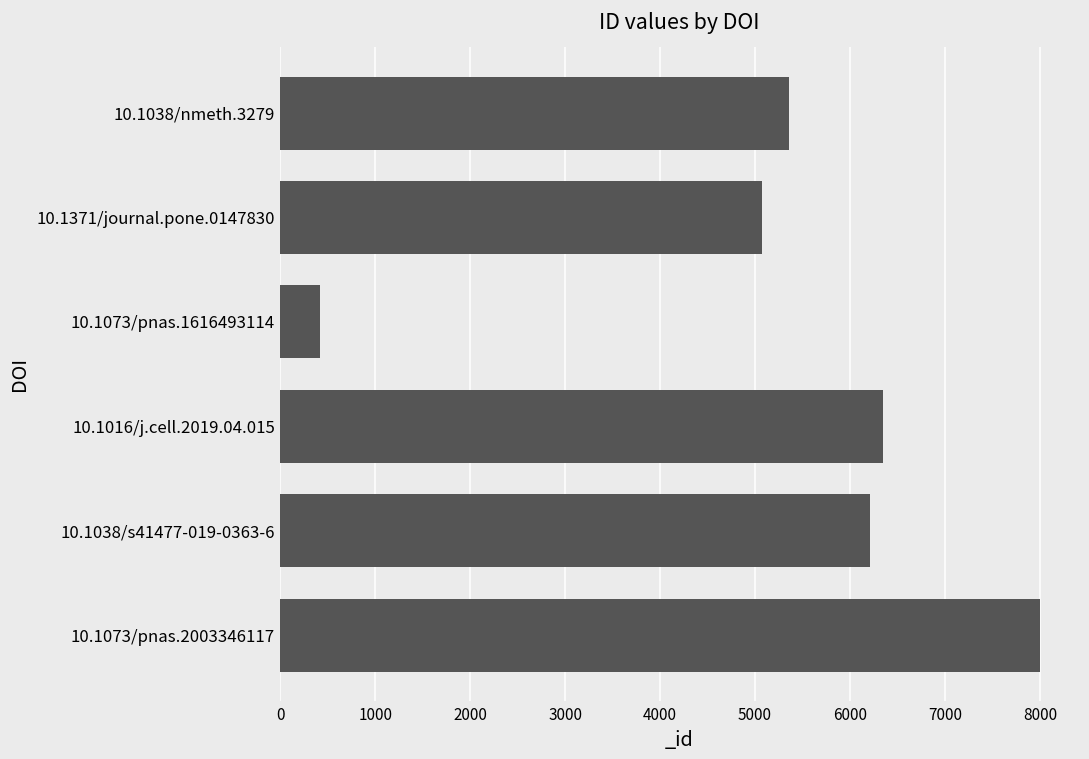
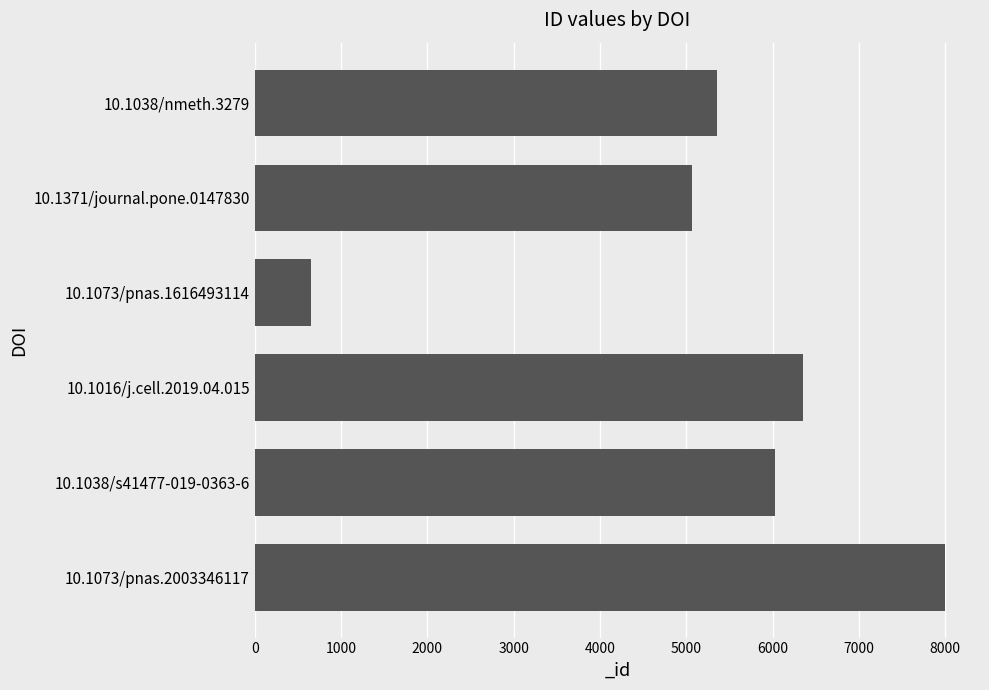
10.1073/pnas.1616493114: 400 -> 700
10.1038/s41477-019-0363-6: 6200 -> 6000
